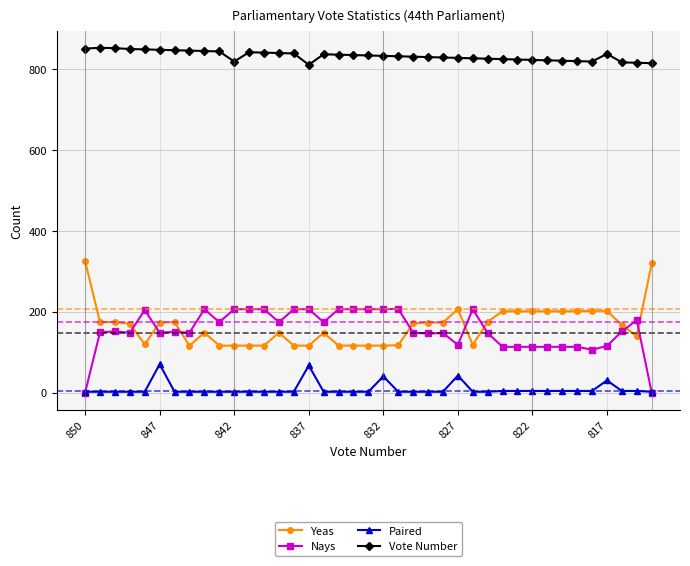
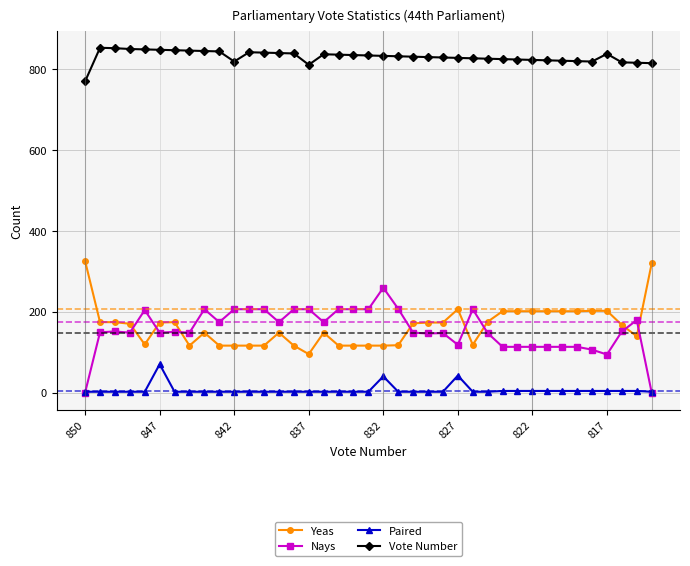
Vote Number, 850: 850 -> 770
Yeas, 837: 120 -> 100
Paired, 837: 70 -> 0
Nays, 832: 210 -> 260
Nays, 817: 120 -> 90
Paired, 817: 30 -> 0
